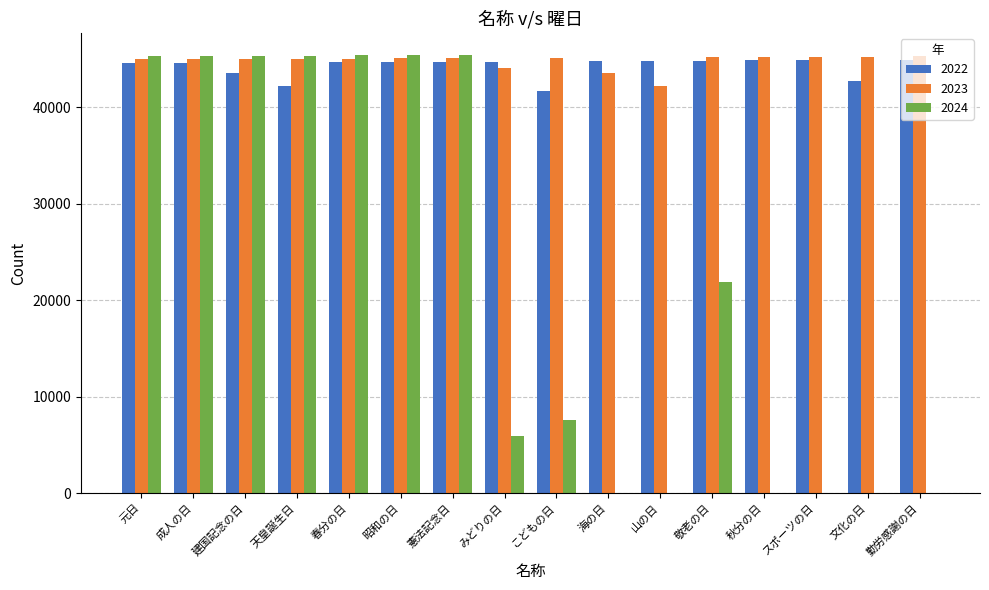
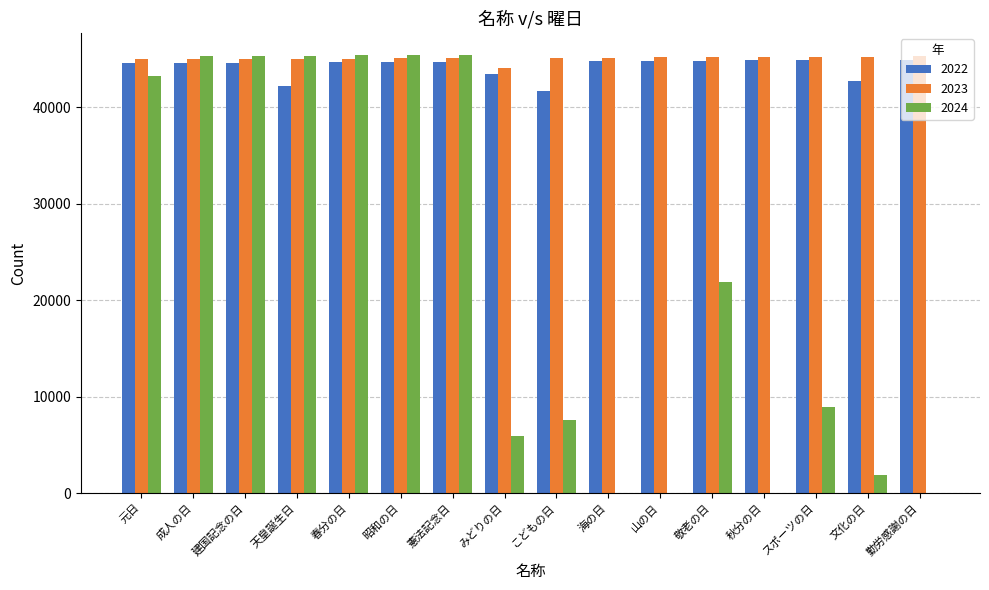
2024, 元日: 45000 -> 43000
2022, 建国記念の日: 43000 -> 45000
2022, みどりの日: 45000 -> 43000
2023, 海の日: 44000 -> 45000
2023, 山の日: 42000 -> 45000
2024, スポーツの日: 0 -> 9000
2024, 文化の日: 0 -> 2000
